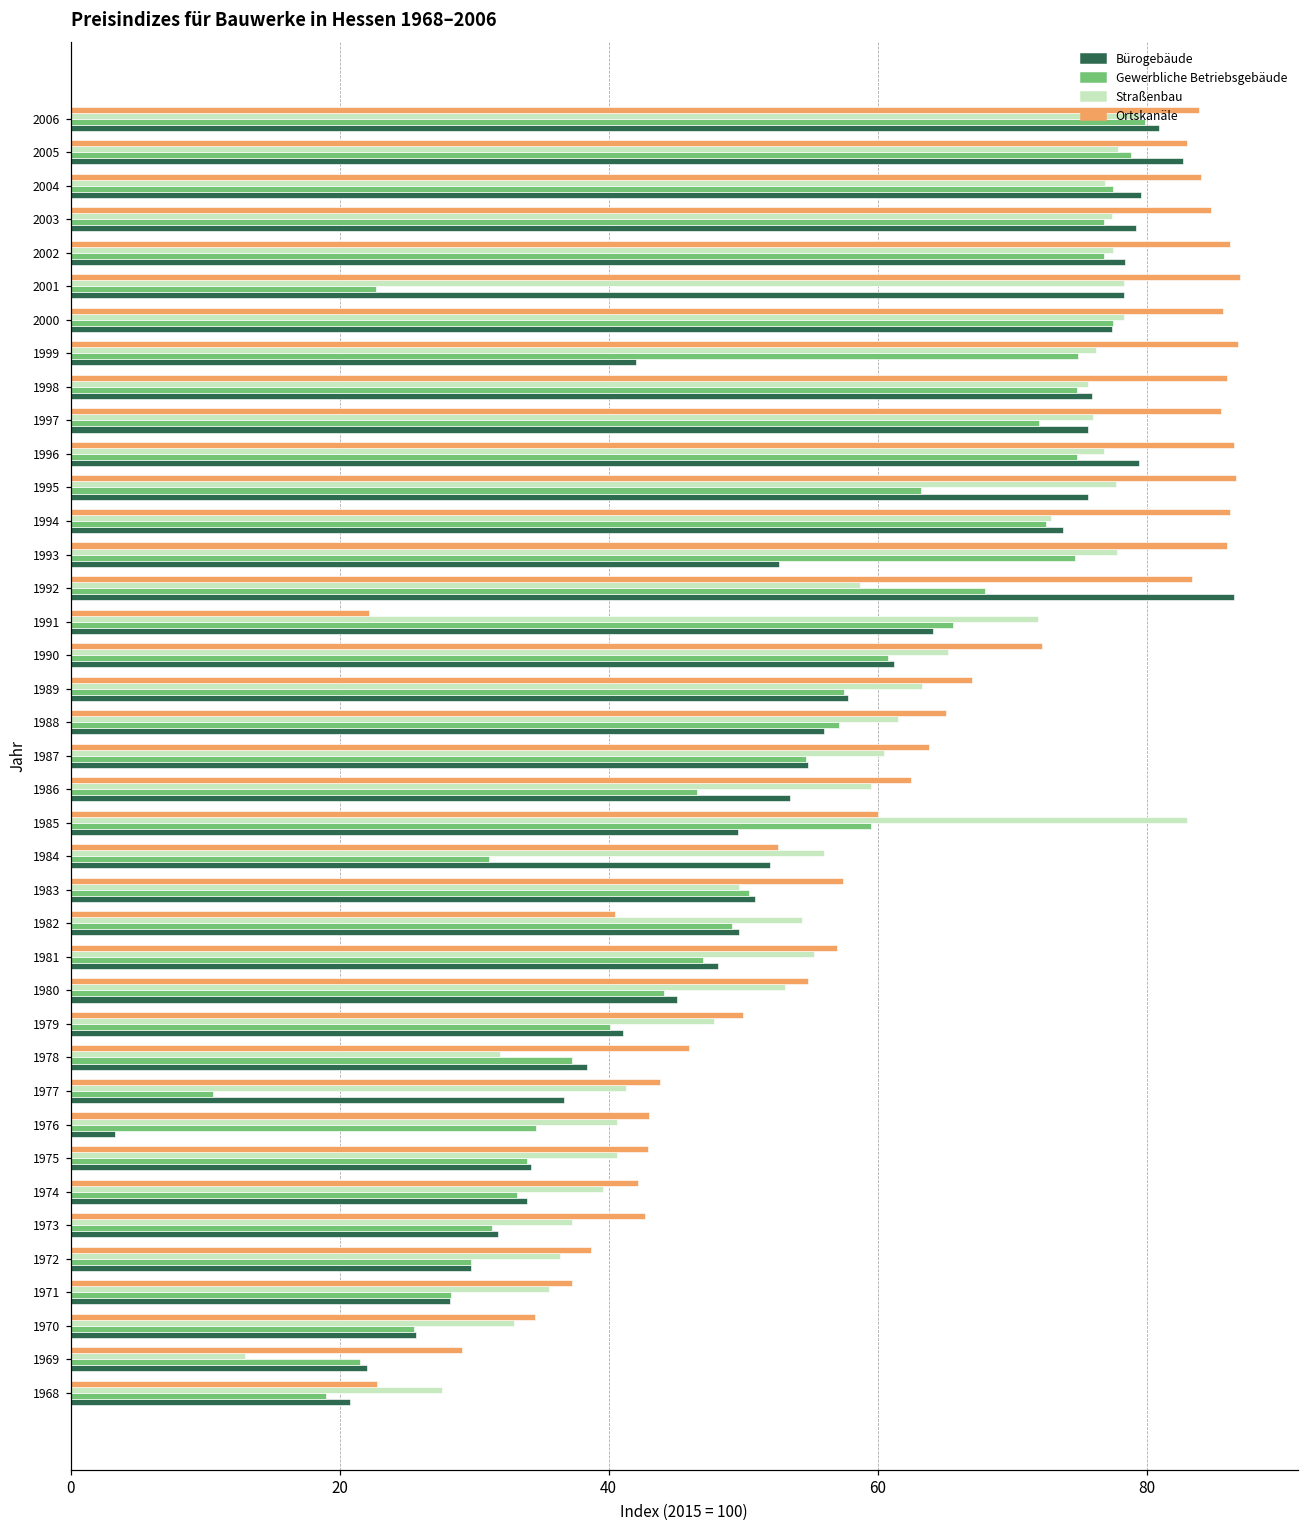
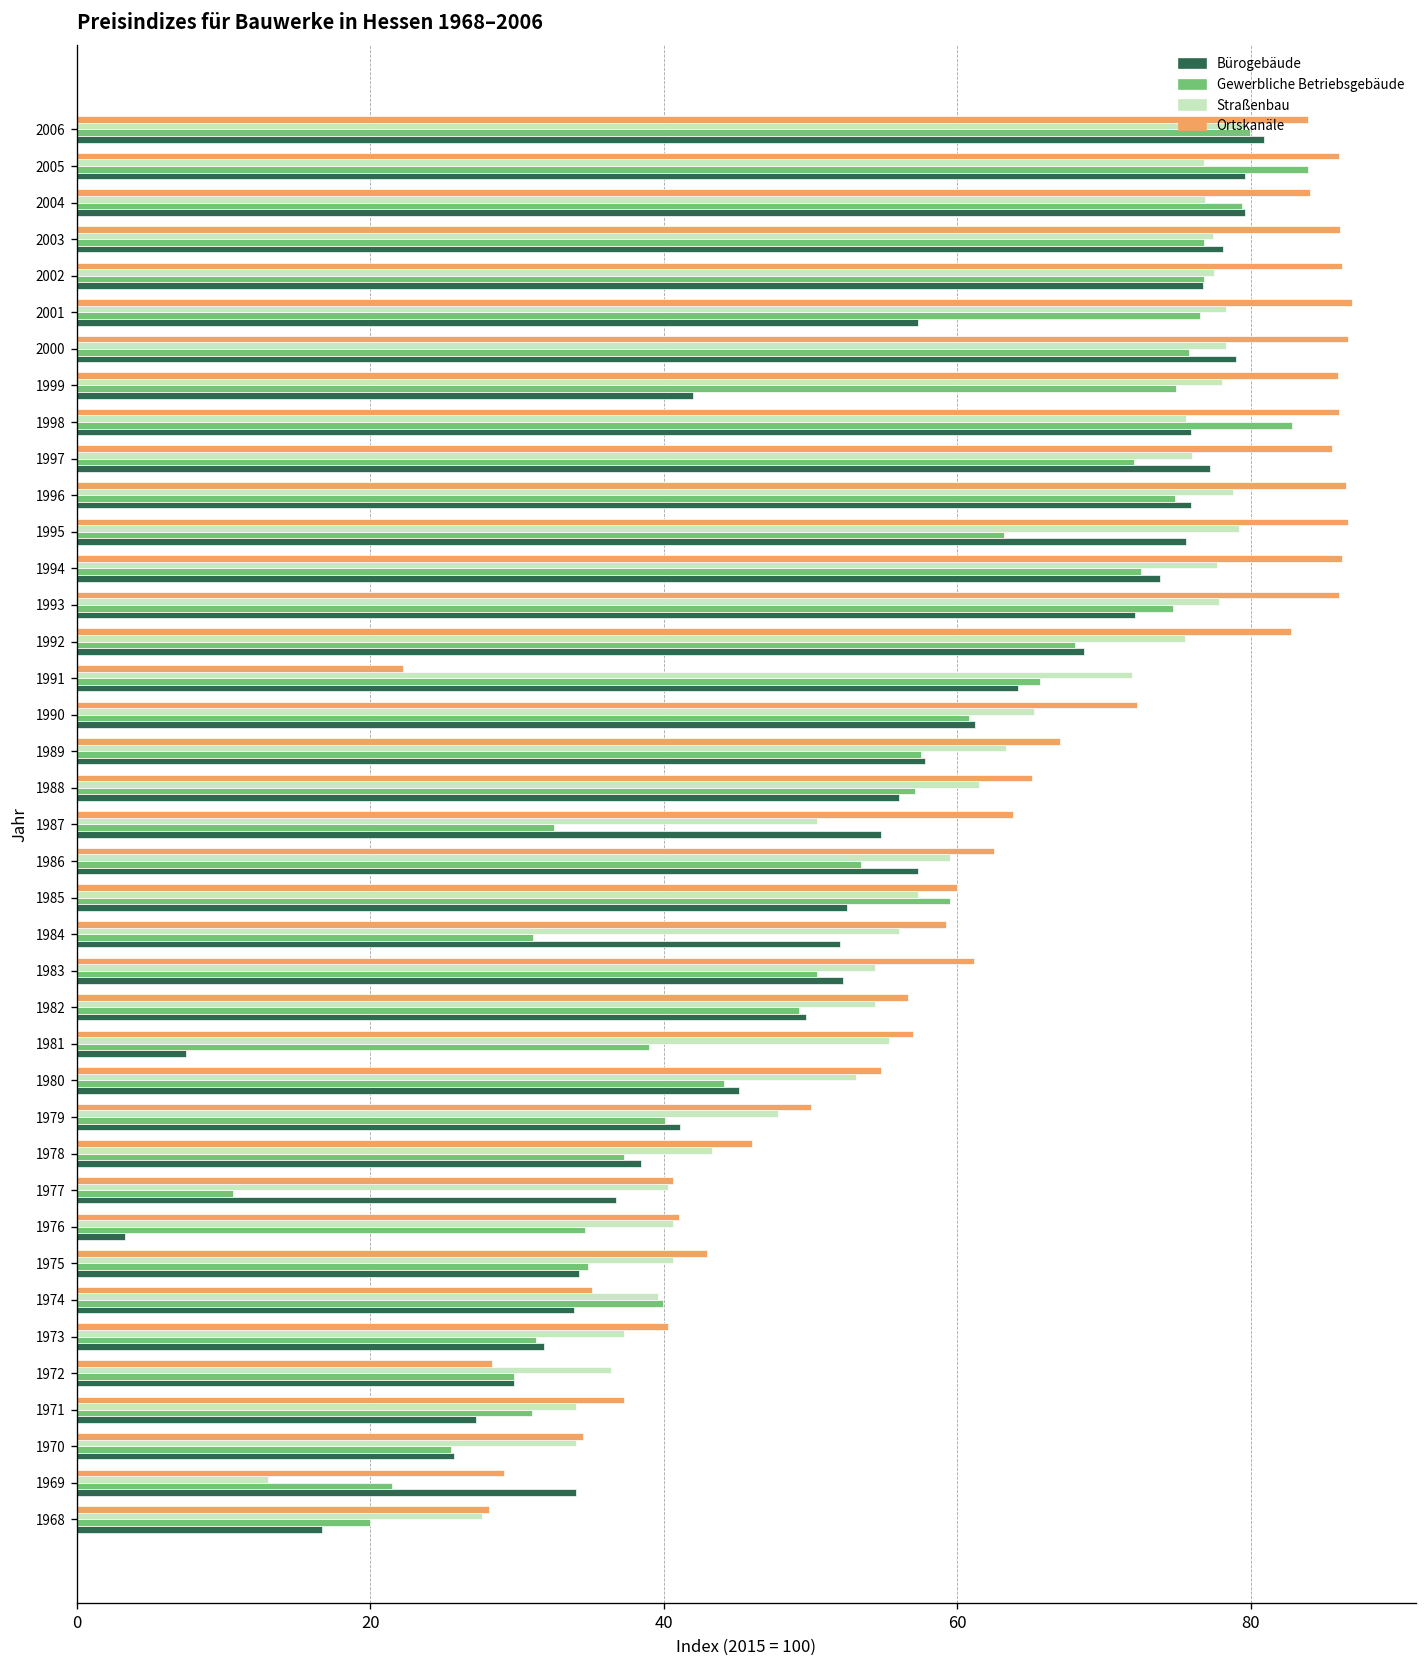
Ortskanäle, 2005: 83 -> 86
Straßenbau, 2005: 77.9 -> 76.8
Gewerbliche Betriebsgebäude, 2005: 78.8 -> 83.9
Bürogebäude, 2005: 82.7 -> 79.6
Gewerbliche Betriebsgebäude, 2004: 77.5 -> 79.4
Ortskanäle, 2003: 84.8 -> 86.1
Bürogebäude, 2003: 79.2 -> 78.1
Bürogebäude, 2002: 78.4 -> 76.7
Gewerbliche Betriebsgebäude, 2001: 22.7 -> 76.5
Bürogebäude, 2001: 78.3 -> 57.3
Ortskanäle, 2000: 85.7 -> 86.6
Gewerbliche Betriebsgebäude, 2000: 77.5 -> 75.8
Bürogebäude, 2000: 77.4 -> 79.0
Ortskanäle, 1999: 86.8 -> 85.9
Straßenbau, 1999: 76.2 -> 78.0
Gewerbliche Betriebsgebäude, 1998: 74.8 -> 82.8
Bürogebäude, 1997: 75.6 -> 77.2
Straßenbau, 1996: 76.8 -> 78.8
Bürogebäude, 1996: 79.4 -> 75.9
Straßenbau, 1995: 77.7 -> 79.2
Straßenbau, 1994: 72.9 -> 77.7
Bürogebäude, 1993: 52.7 -> 72.1
Ortskanäle, 1992: 83.4 -> 82.7
Straßenbau, 1992: 58.7 -> 75.5
Bürogebäude, 1992: 86.5 -> 68.6
Straßenbau, 1987: 60.5 -> 50.4
Gewerbliche Betriebsgebäude, 1987: 54.7 -> 32.5
Gewerbliche Betriebsgebäude, 1986: 46.6 -> 53.4
Bürogebäude, 1986: 53.5 -> 57.3
Straßenbau, 1985: 83.0 -> 57.3
Bürogebäude, 1985: 49.6 -> 52.5
Ortskanäle, 1984: 52.6 -> 59.2
Ortskanäle, 1983: 57.4 -> 61.1
Straßenbau, 1983: 49.7 -> 54.4
Bürogebäude, 1983: 50.9 -> 52.2
Ortskanäle, 1982: 40.5 -> 56.6
Gewerbliche Betriebsgebäude, 1981: 47 -> 39
Bürogebäude, 1981: 48.1 -> 7.4
Straßenbau, 1978: 31.9 -> 43.3
Ortskanäle, 1977: 43.8 -> 40.6
Straßenbau, 1977: 41.3 -> 40.3
Ortskanäle, 1976: 43 -> 41
Gewerbliche Betriebsgebäude, 1975: 33.9 -> 34.8
Ortskanäle, 1974: 42.2 -> 35.1
Gewerbliche Betriebsgebäude, 1974: 33.2 -> 39.9
Ortskanäle, 1973: 42.7 -> 40.3
Ortskanäle, 1972: 38.7 -> 28.3
Straßenbau, 1971: 35.6 -> 34.0
Gewerbliche Betriebsgebäude, 1971: 28.3 -> 31.0
Bürogebäude, 1971: 28.2 -> 27.2
Straßenbau, 1970: 33 -> 34
Bürogebäude, 1969: 22 -> 34
Ortskanäle, 1968: 22.8 -> 28.1
Gewerbliche Betriebsgebäude, 1968: 19 -> 20
Bürogebäude, 1968: 20.8 -> 16.7
